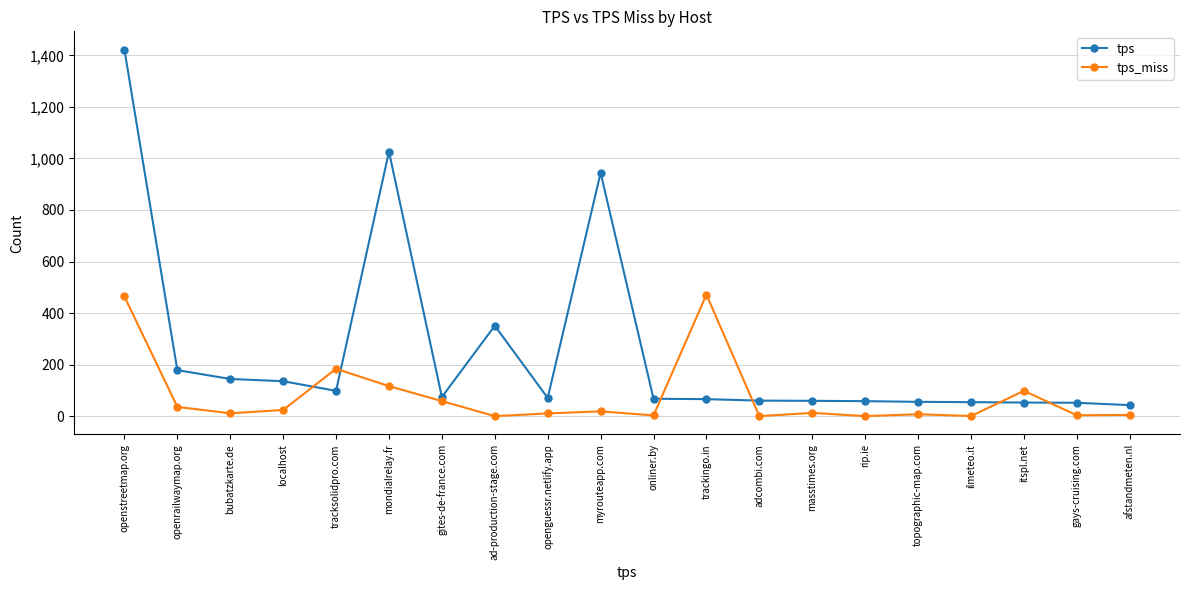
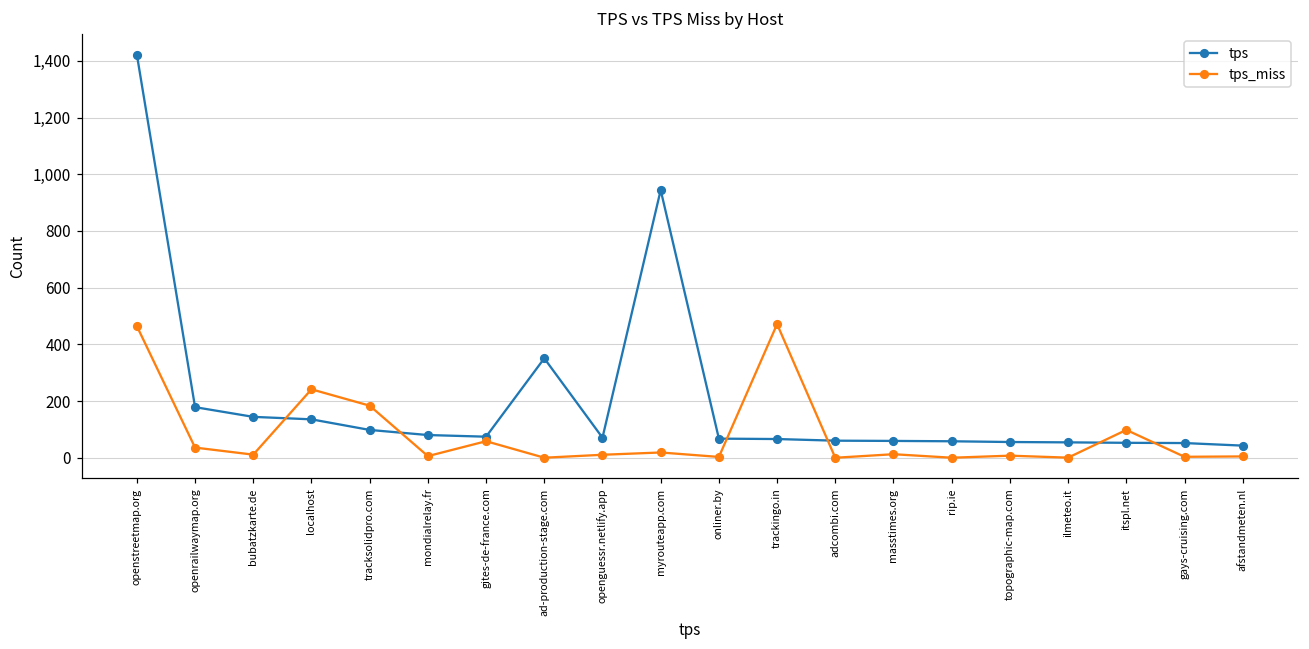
tps_miss, localhost: 20 -> 240
tps, mondialrelay.fr: 1,030 -> 80
tps_miss, mondialrelay.fr: 120 -> 10
